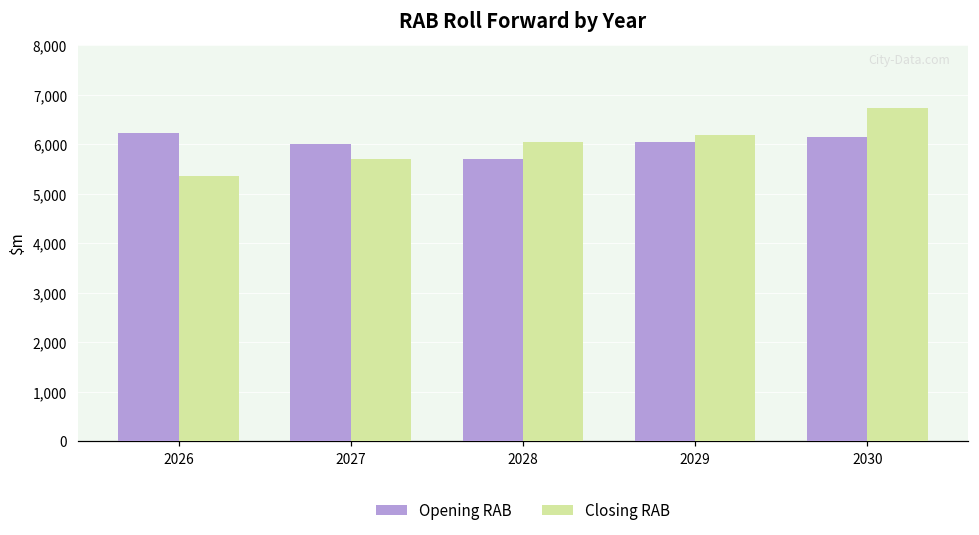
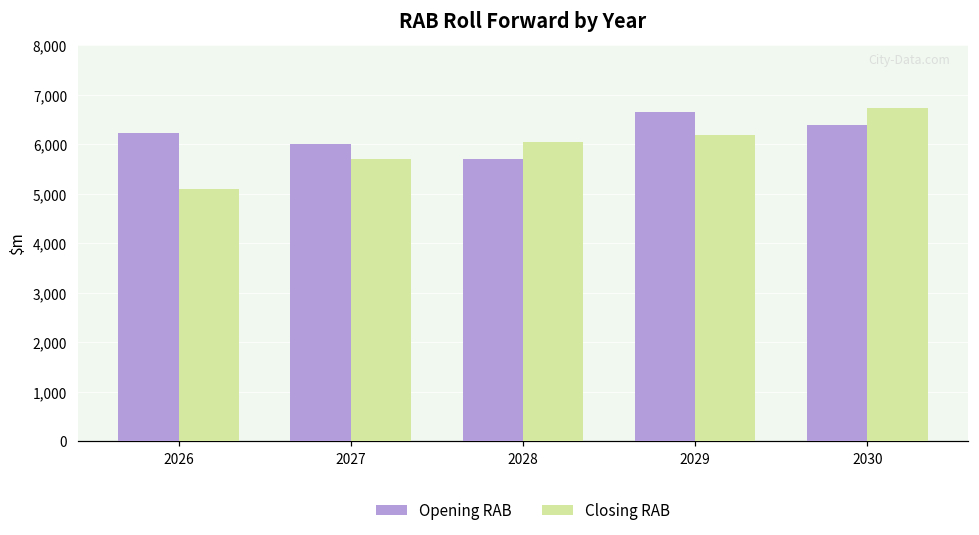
Closing RAB, 2026: 5,400 -> 5,100
Opening RAB, 2029: 6,100 -> 6,600
Opening RAB, 2030: 6,200 -> 6,400
